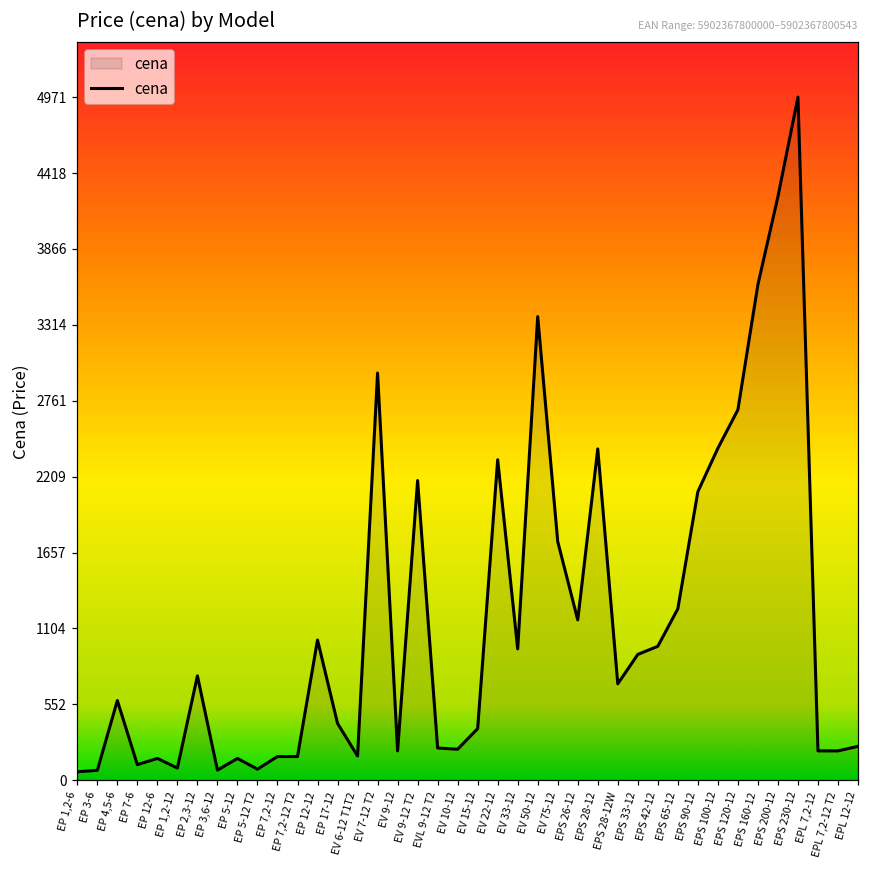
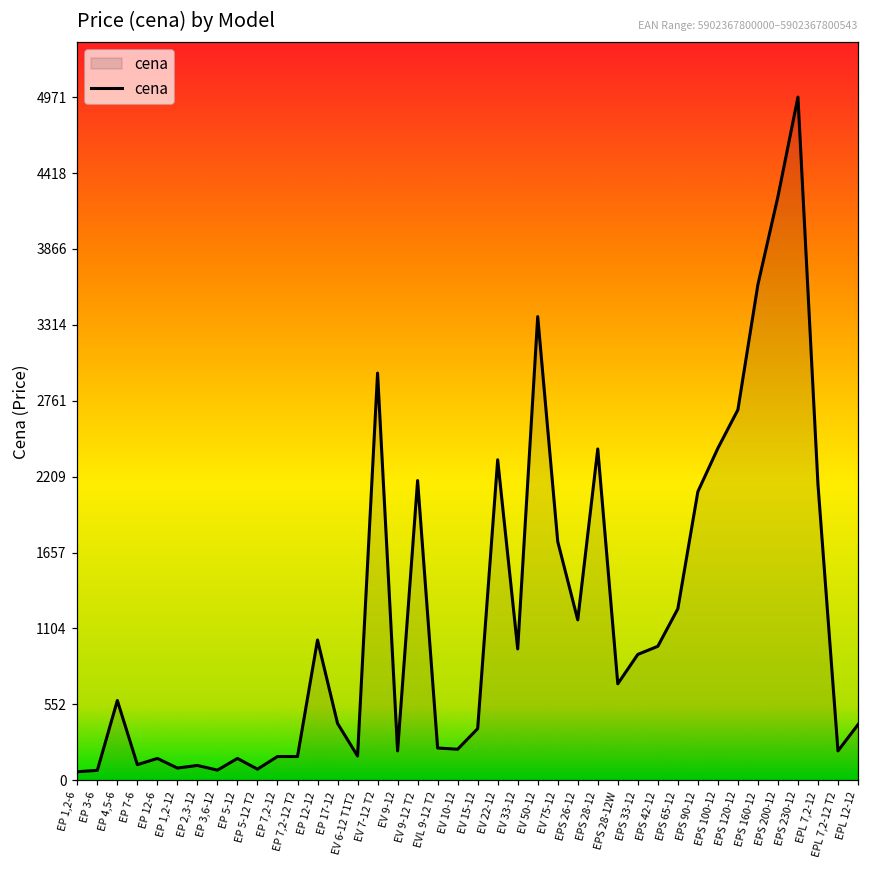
EP 2,3-12: 760 -> 110
EPL 7,2-12: 210 -> 2150
EPL 12-12: 250 -> 410
